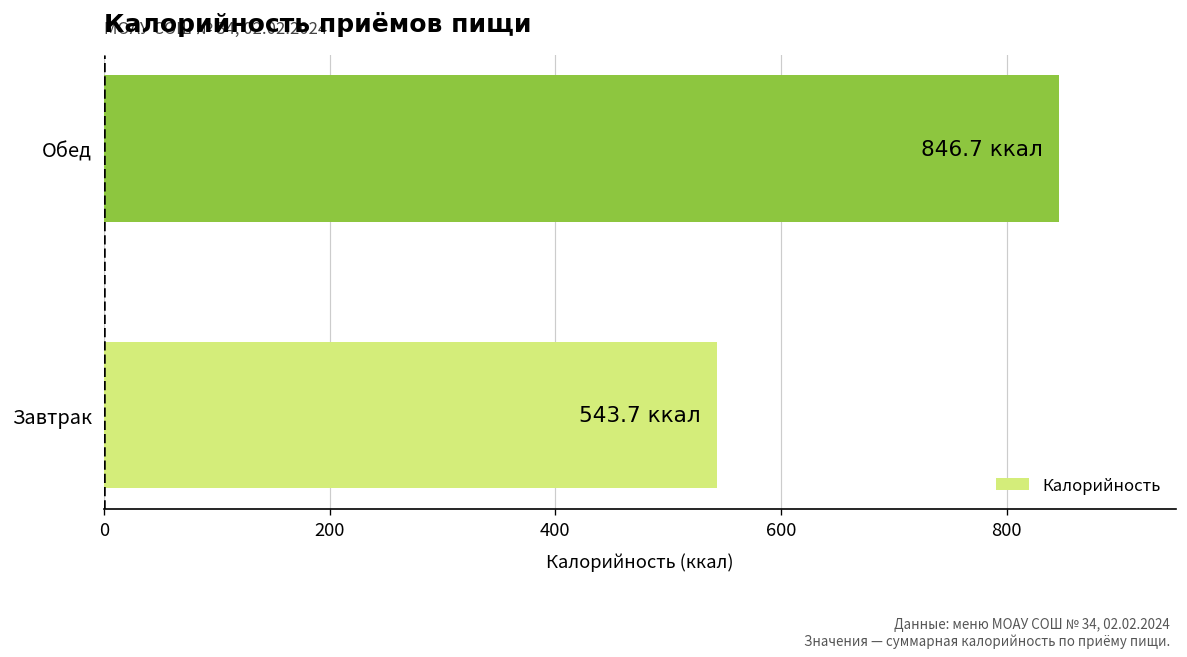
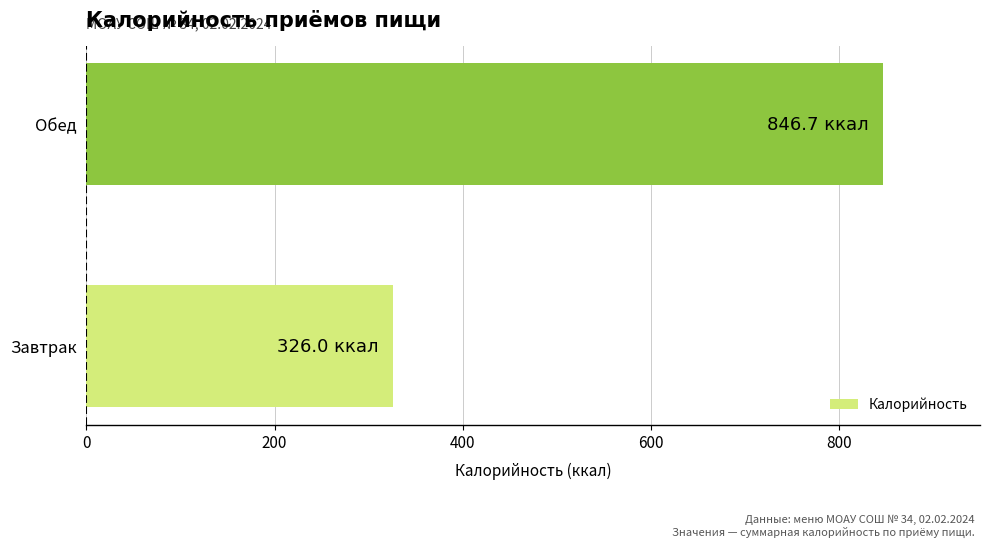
Завтрак: 543.7 -> 326.0
